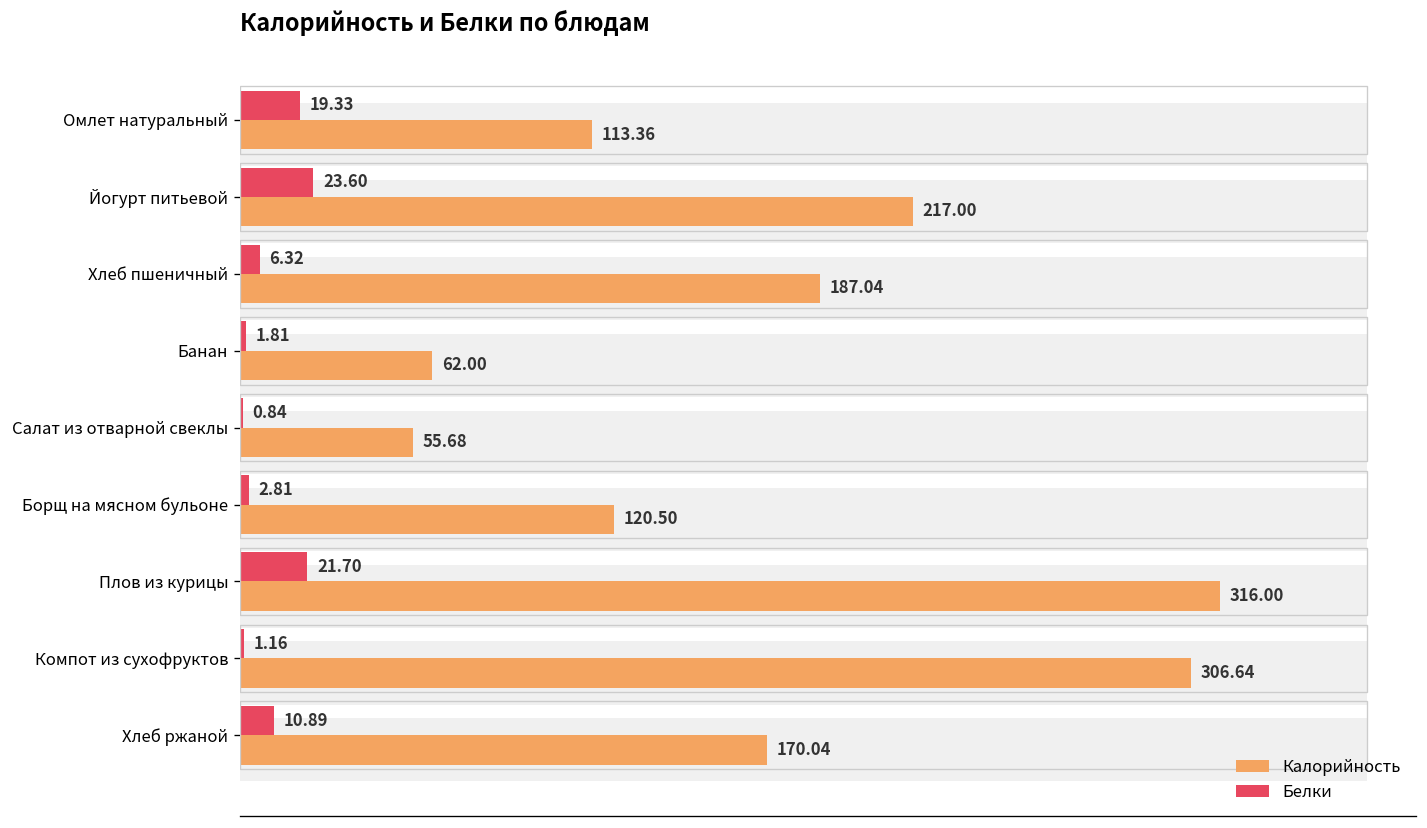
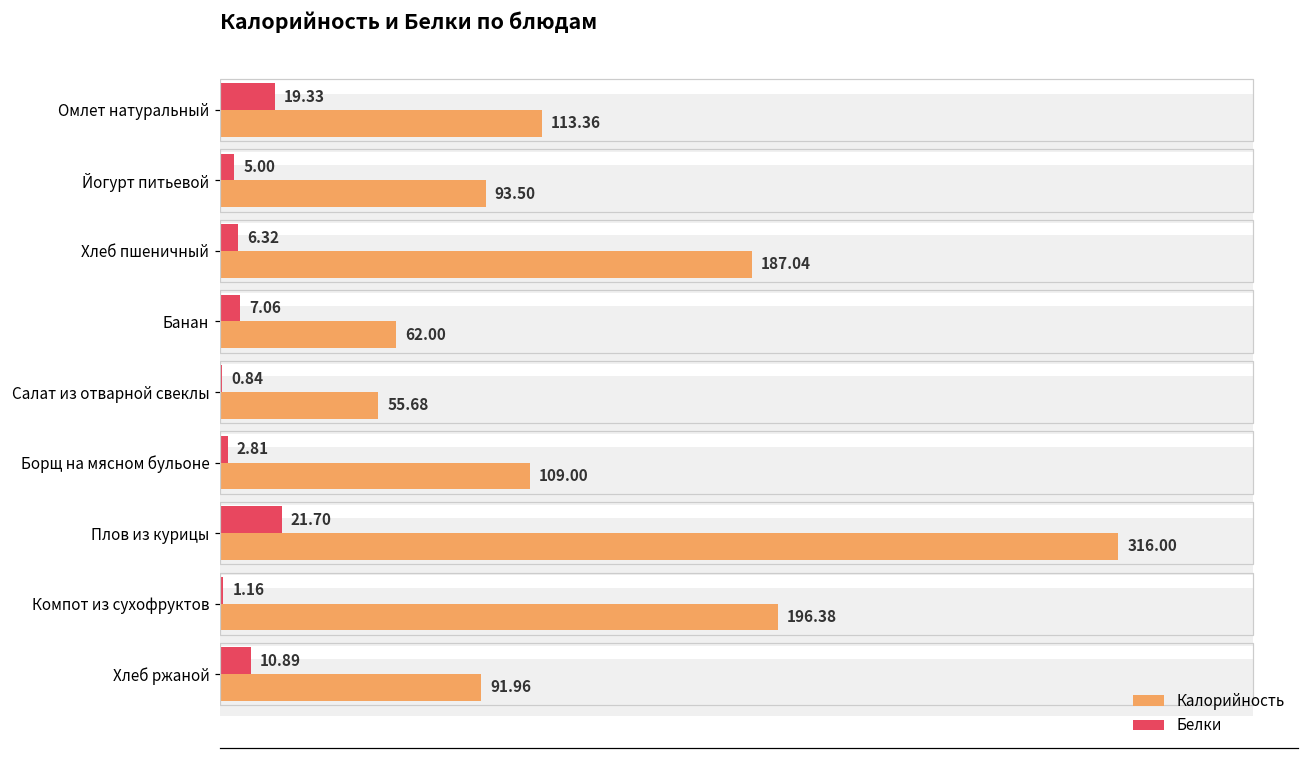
Белки, Йогурт питьевой: 23.60 -> 5.00
Калорийность, Йогурт питьевой: 217.00 -> 93.50
Белки, Банан: 1.81 -> 7.06
Калорийность, Борщ на мясном бульоне: 120.50 -> 109.00
Калорийность, Компот из сухофруктов: 306.64 -> 196.38
Калорийность, Хлеб ржаной: 170.04 -> 91.96
